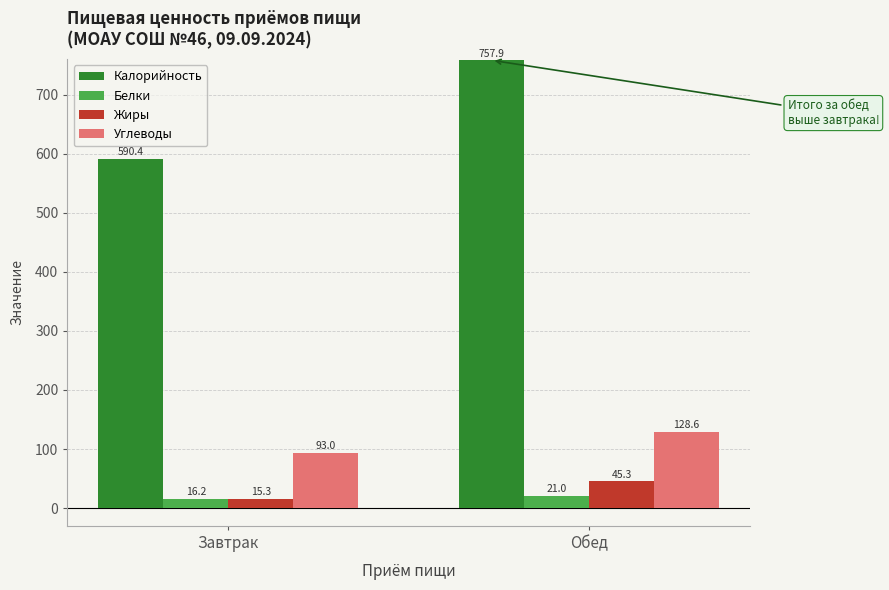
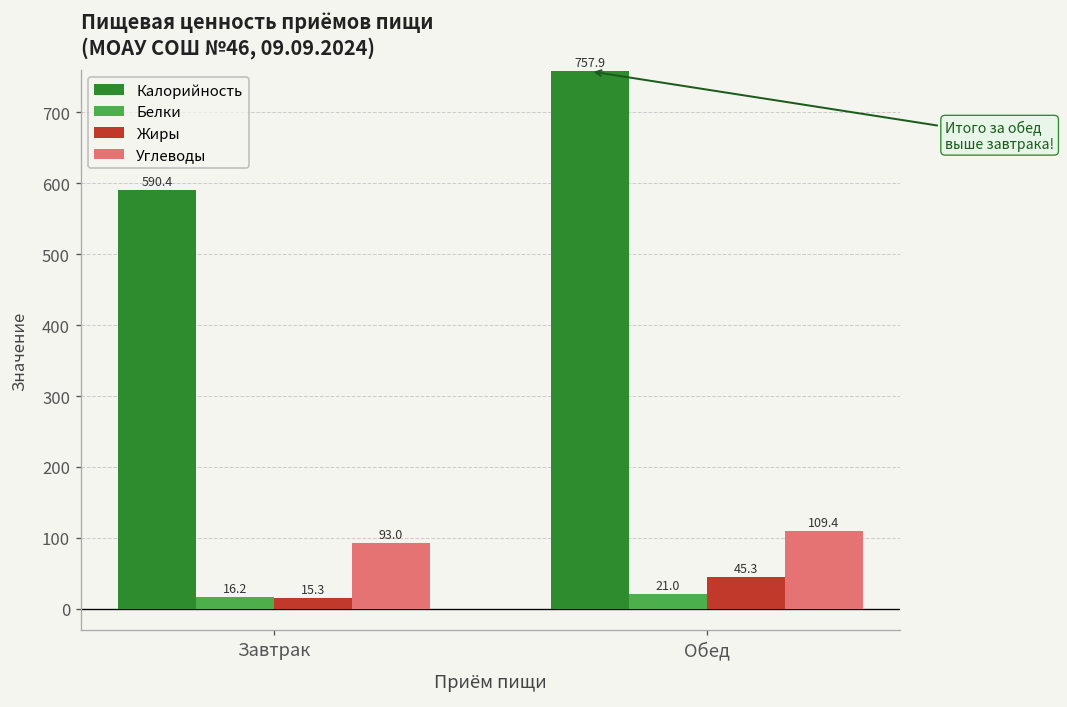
Углеводы, Обед: 128.6 -> 109.4
